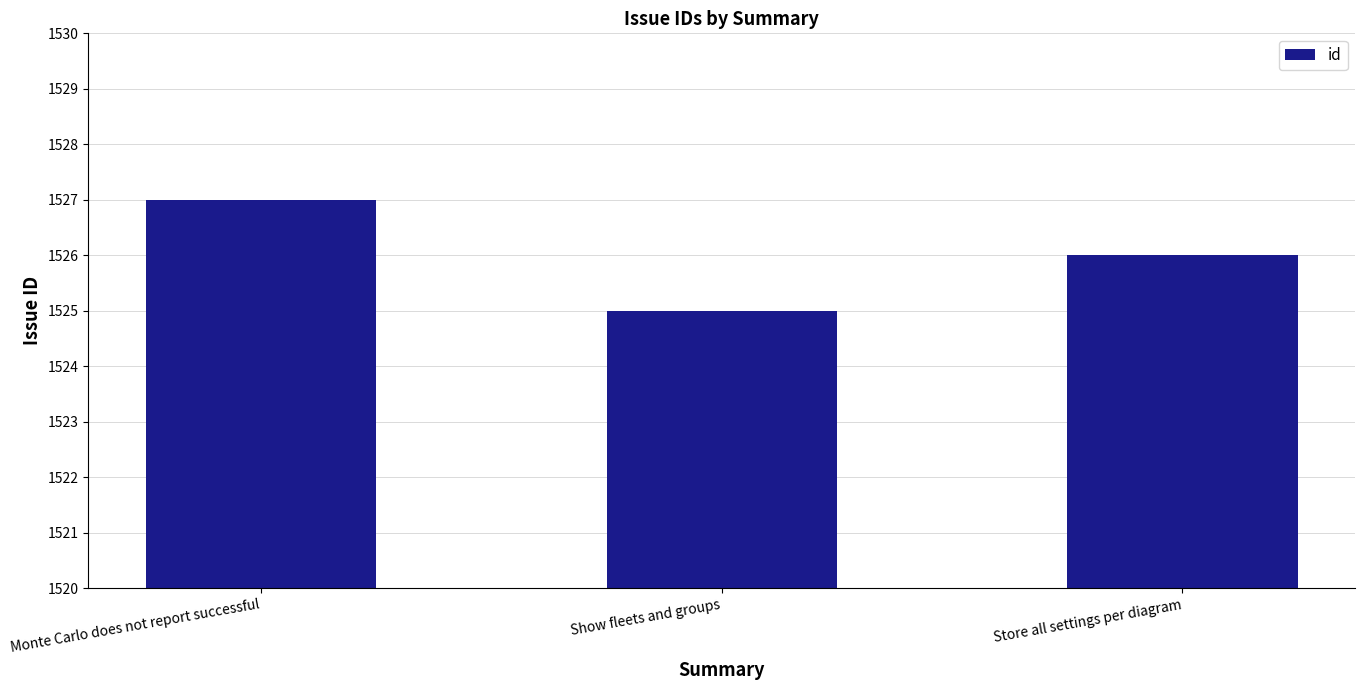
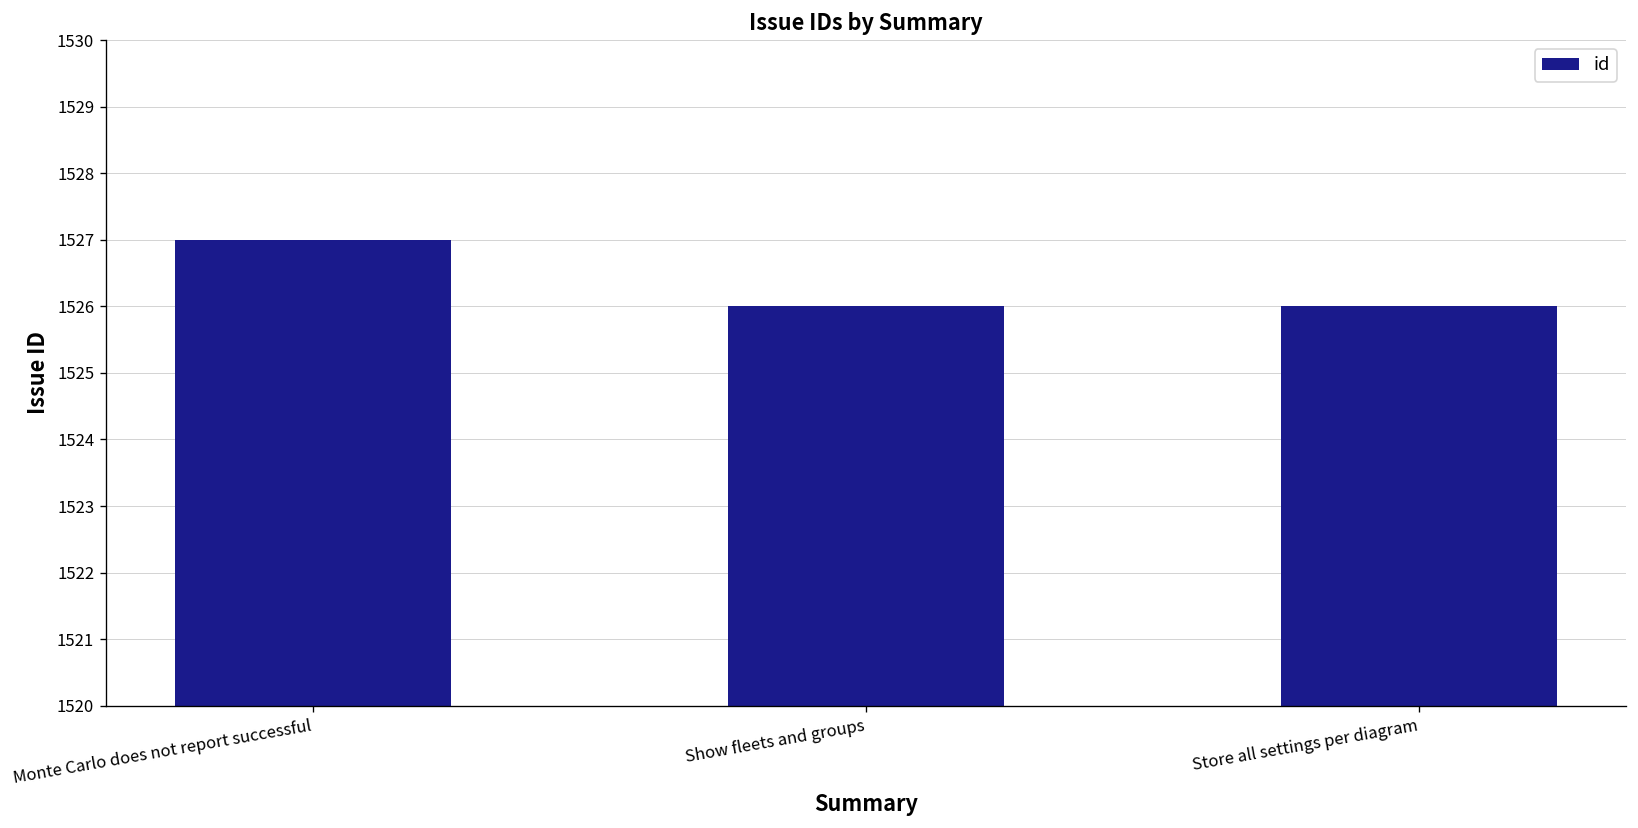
Show fleets and groups: 1525 -> 1526
